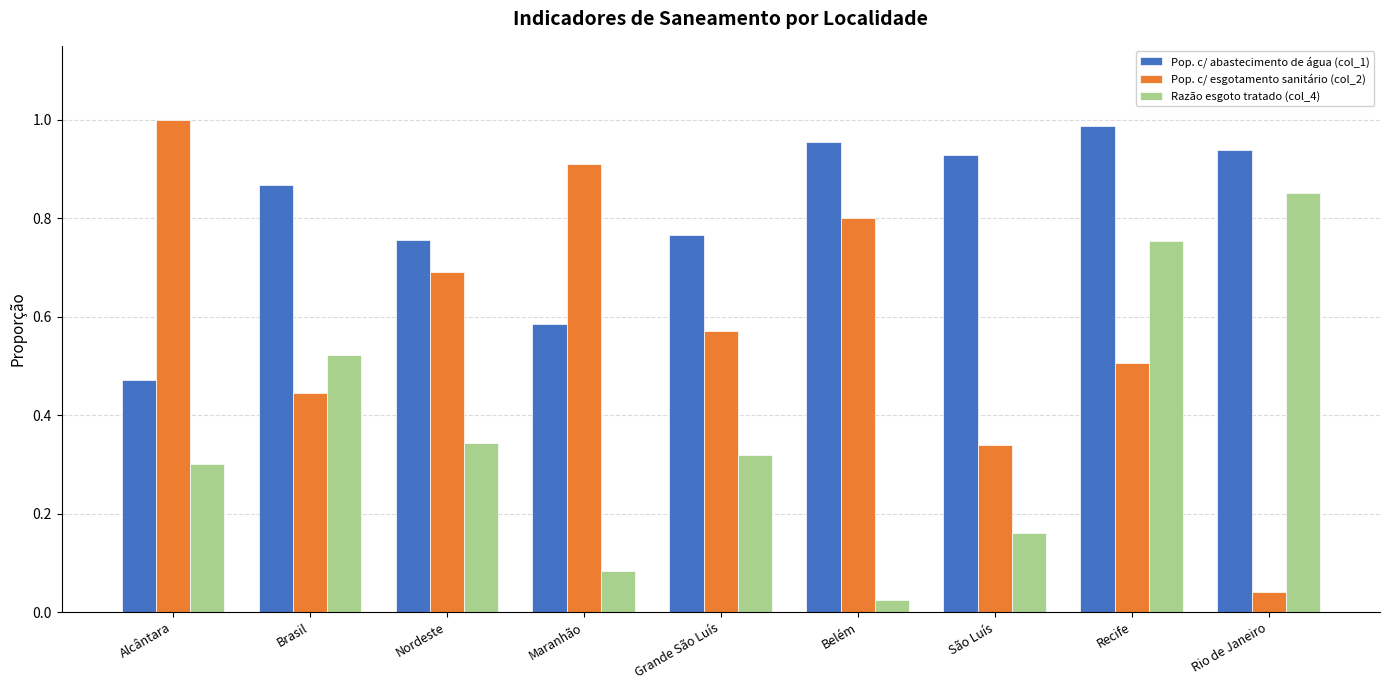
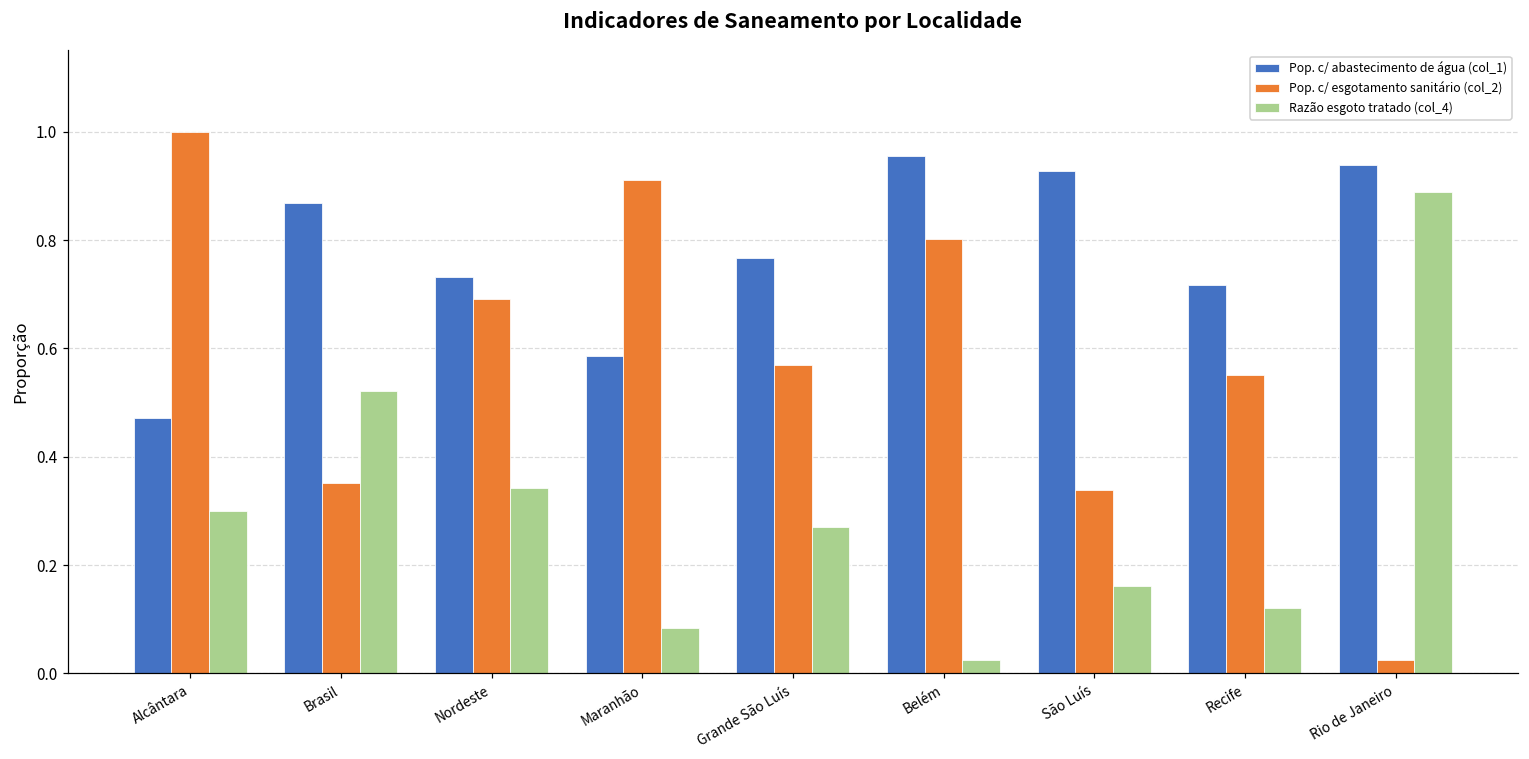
Pop. c/ esgotamento sanitário (col_2), Brasil: 0.45 -> 0.35
Pop. c/ abastecimento de água (col_1), Nordeste: 0.76 -> 0.73
Razão esgoto tratado (col_4), Grande São Luís: 0.32 -> 0.27
Pop. c/ abastecimento de água (col_1), Recife: 0.99 -> 0.72
Pop. c/ esgotamento sanitário (col_2), Recife: 0.51 -> 0.55
Razão esgoto tratado (col_4), Recife: 0.75 -> 0.12
Pop. c/ esgotamento sanitário (col_2), Rio de Janeiro: 0.04 -> 0.02
Razão esgoto tratado (col_4), Rio de Janeiro: 0.85 -> 0.89
